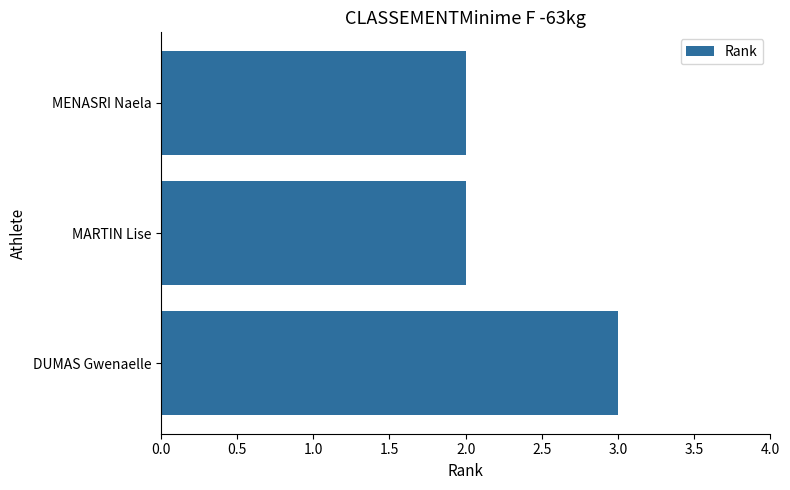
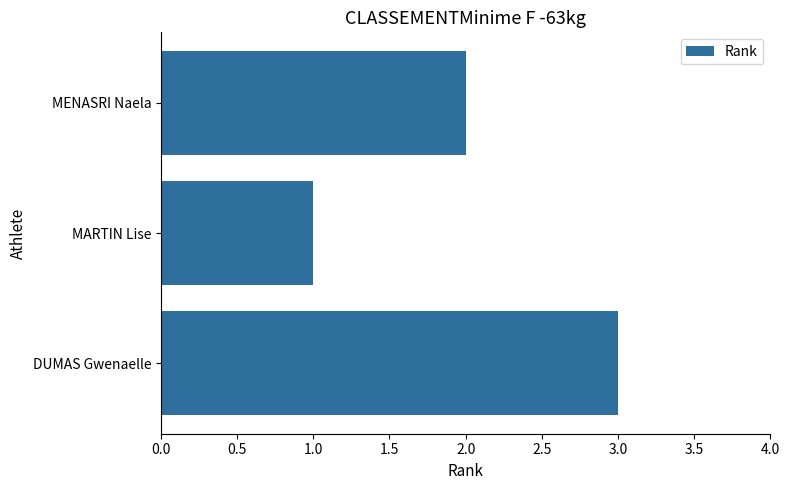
MARTIN Lise: 2 -> 1
